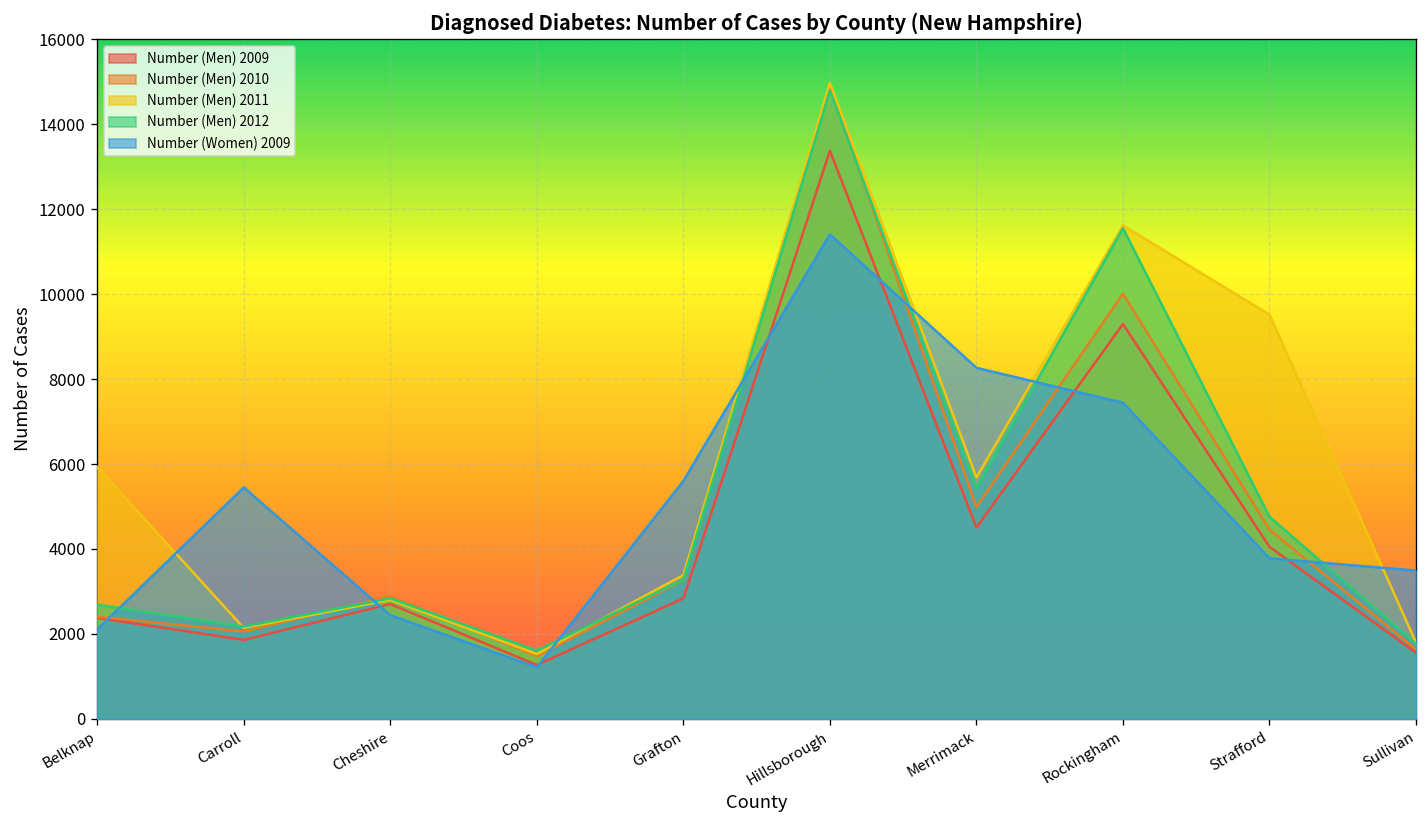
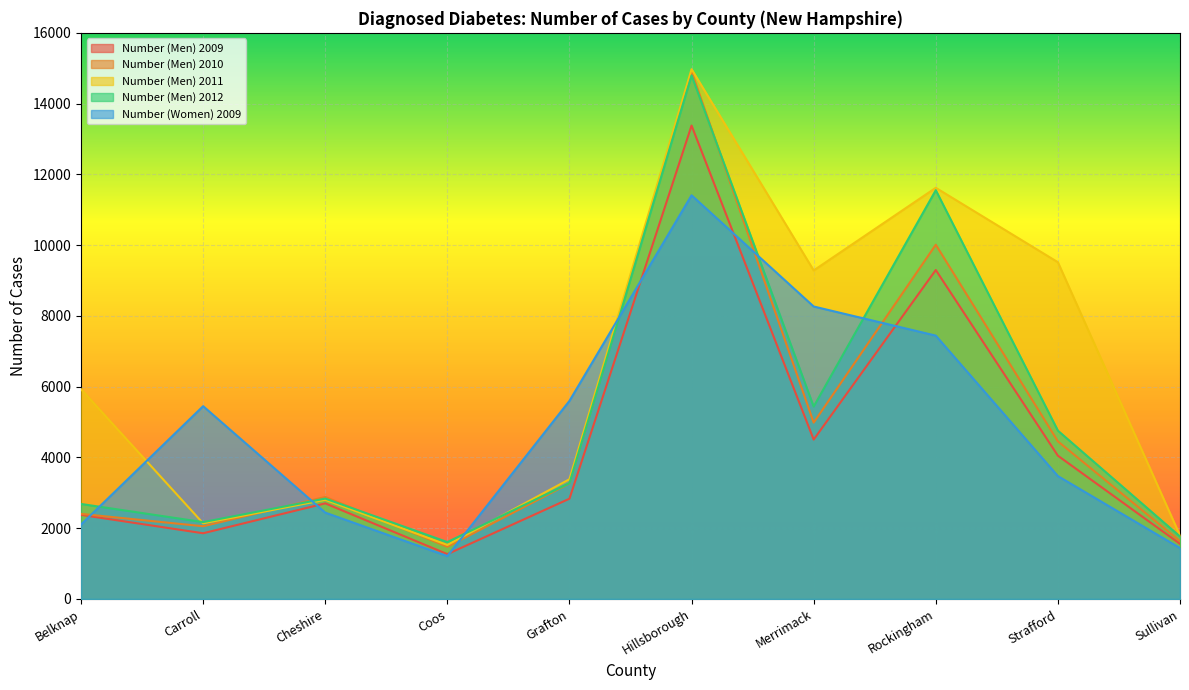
Number (Men) 2011, Merrimack: 5700 -> 9300
Number (Women) 2009, Strafford: 3800 -> 3500
Number (Women) 2009, Sullivan: 3500 -> 1400
